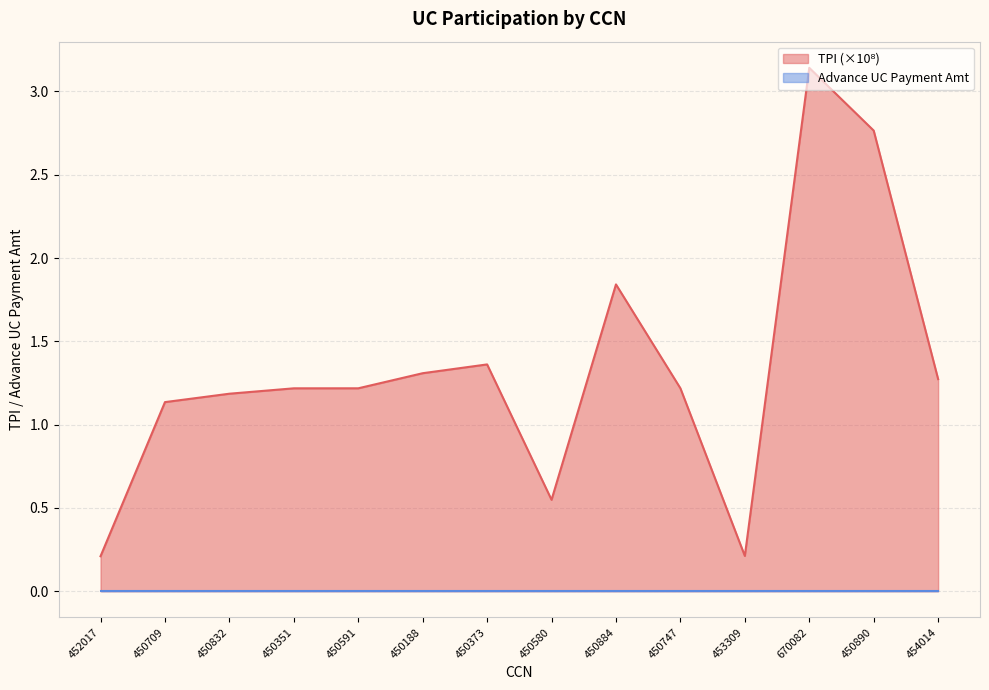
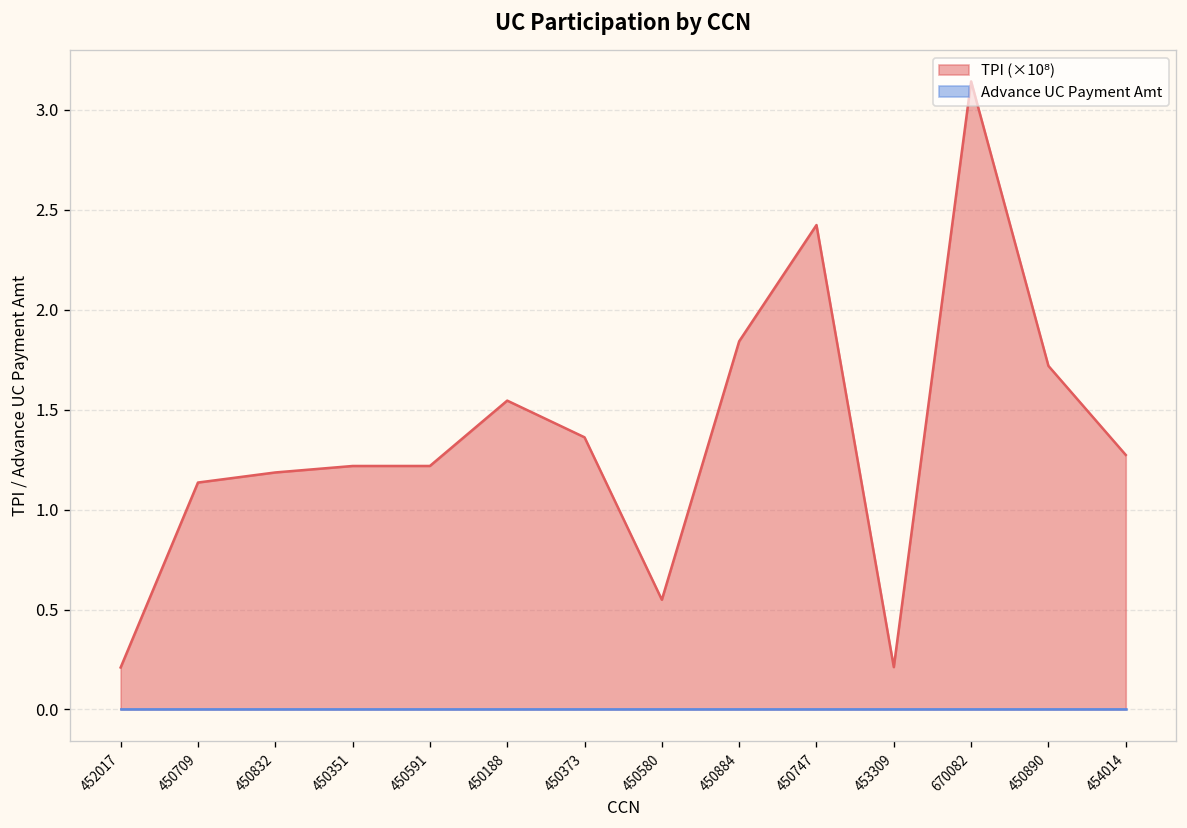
TPI (×10⁸), 450188: 1.31 -> 1.54
TPI (×10⁸), 450747: 1.22 -> 2.42
TPI (×10⁸), 450890: 2.76 -> 1.72
